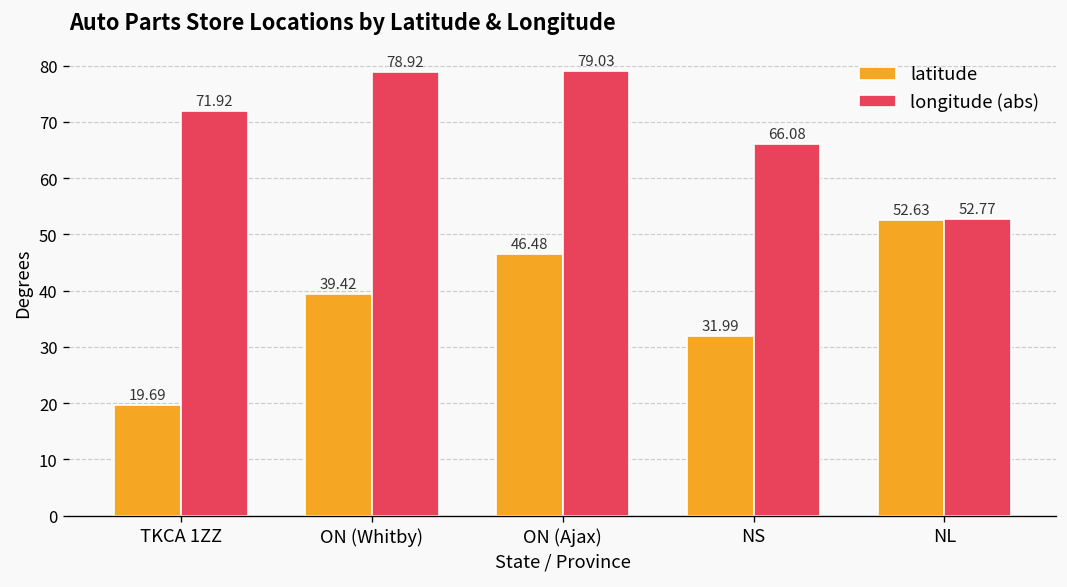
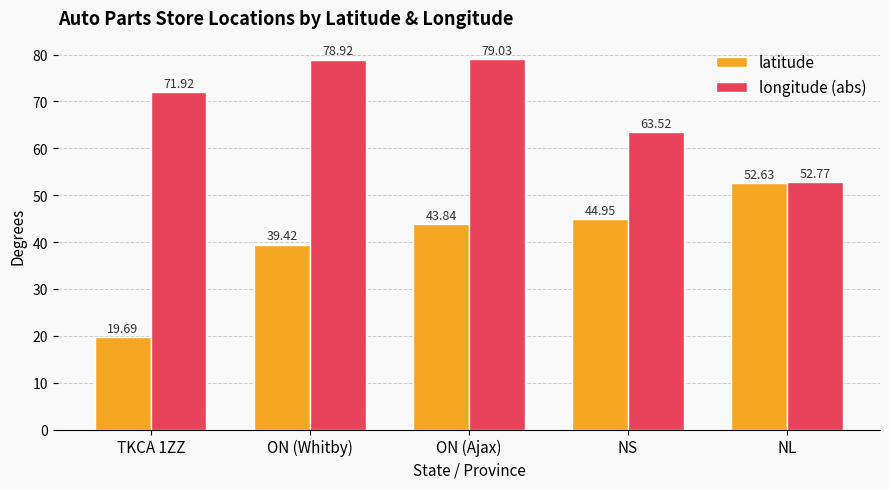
latitude, ON (Ajax): 46.48 -> 43.84
latitude, NS: 31.99 -> 44.95
longitude (abs), NS: 66.08 -> 63.52
